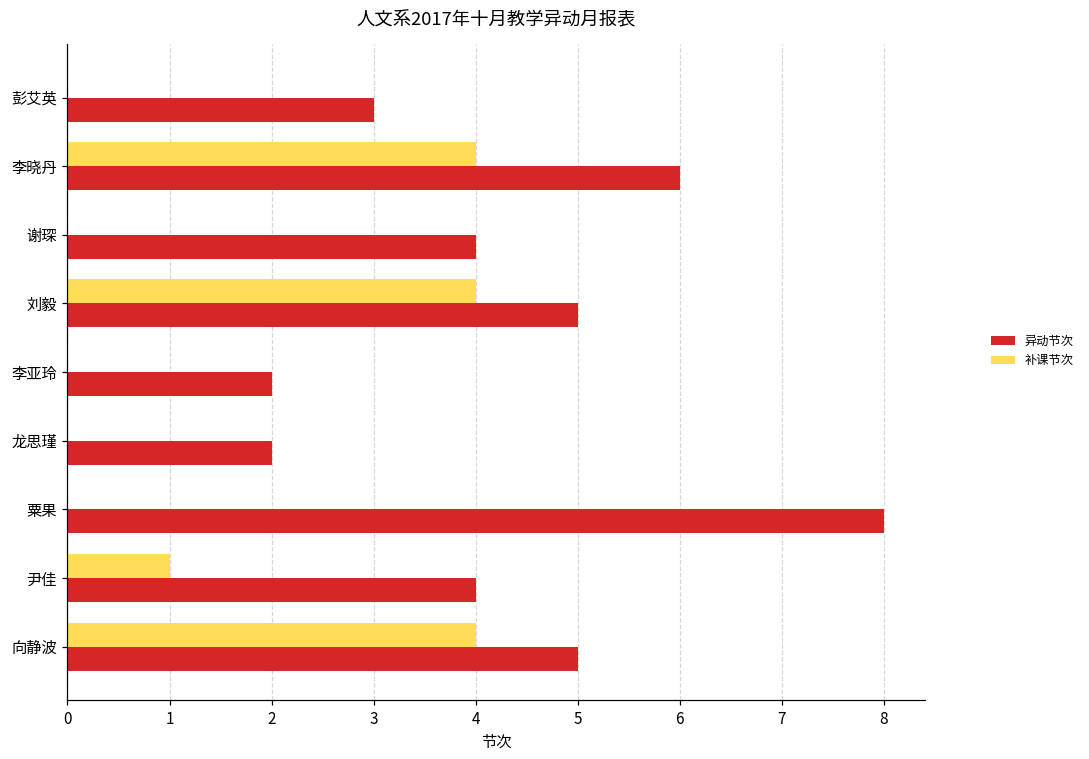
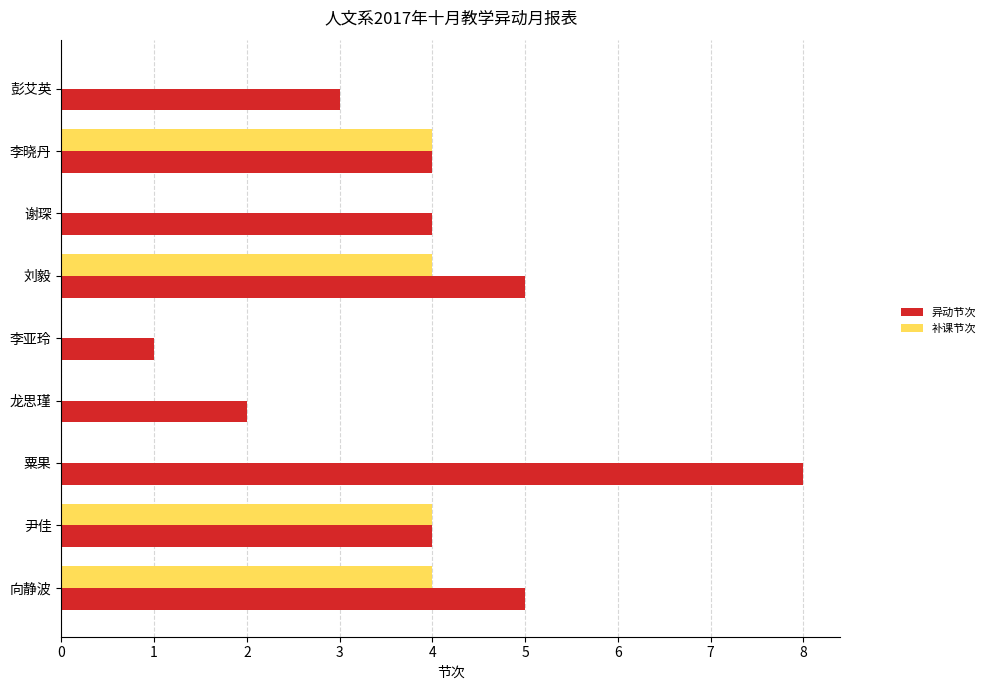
异动节次, 李晓丹: 6 -> 4
异动节次, 李亚玲: 2 -> 1
补课节次, 尹佳: 1 -> 4
